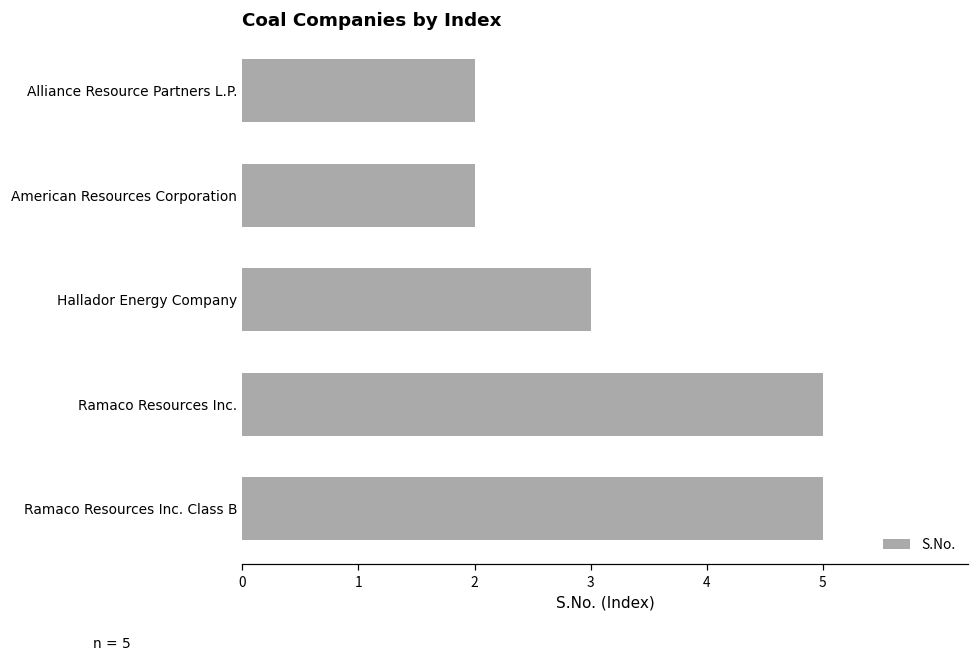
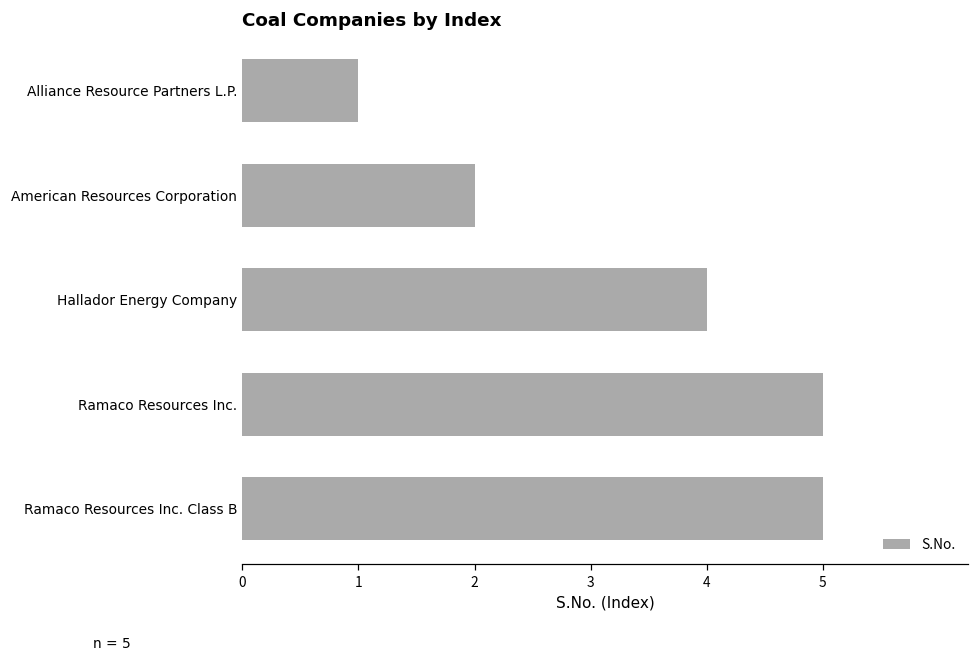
Alliance Resource Partners L.P.: 2 -> 1
Hallador Energy Company: 3 -> 4
